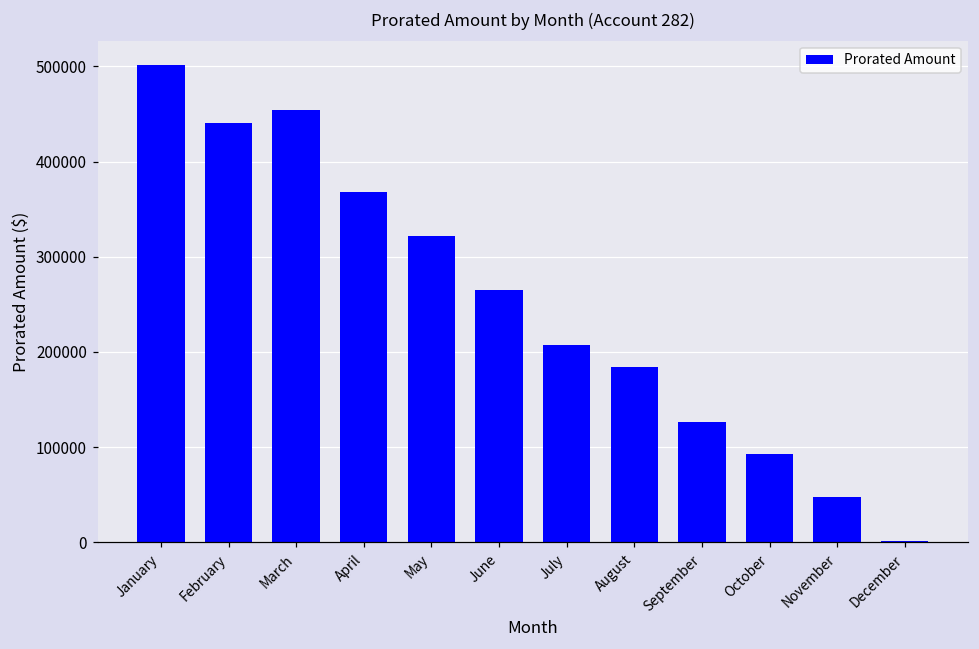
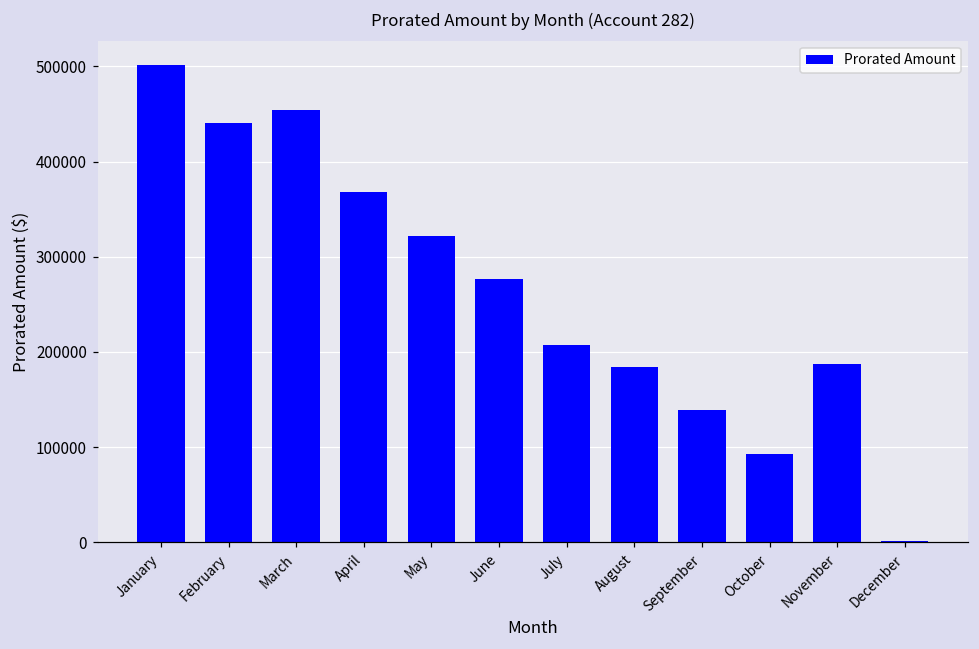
June: 270000 -> 280000
September: 130000 -> 140000
November: 50000 -> 190000
